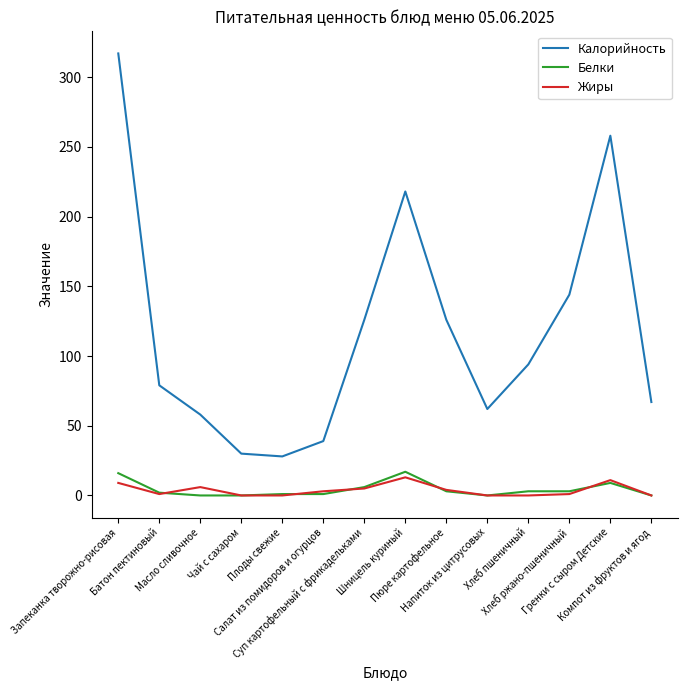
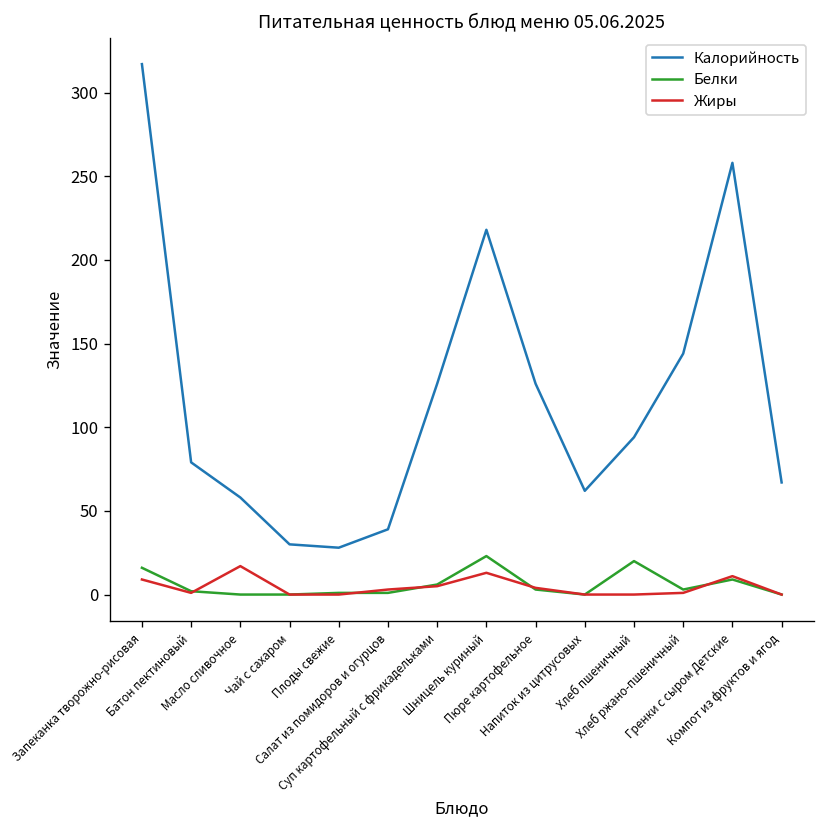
Жиры, Масло сливочное: 6 -> 17
Белки, Шницель куриный: 17 -> 23
Белки, Хлеб пшеничный: 3 -> 20
